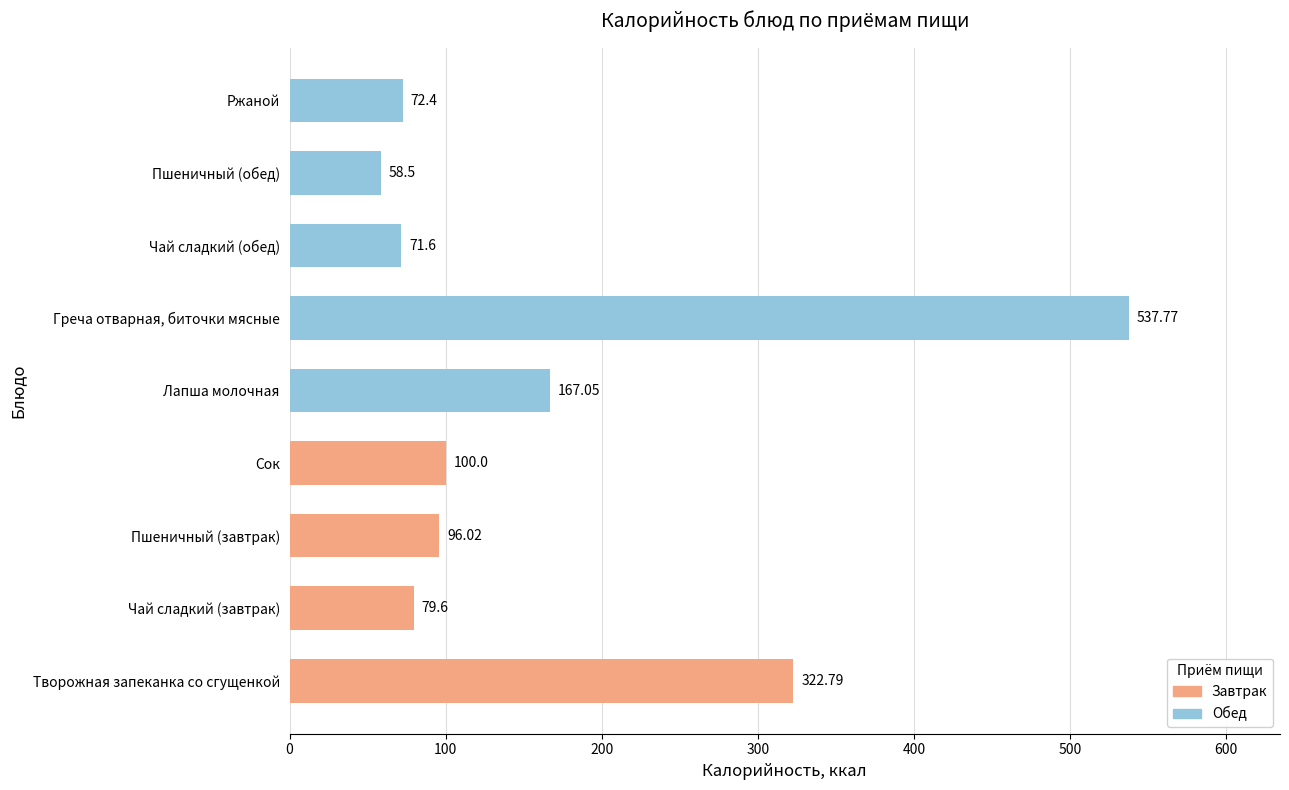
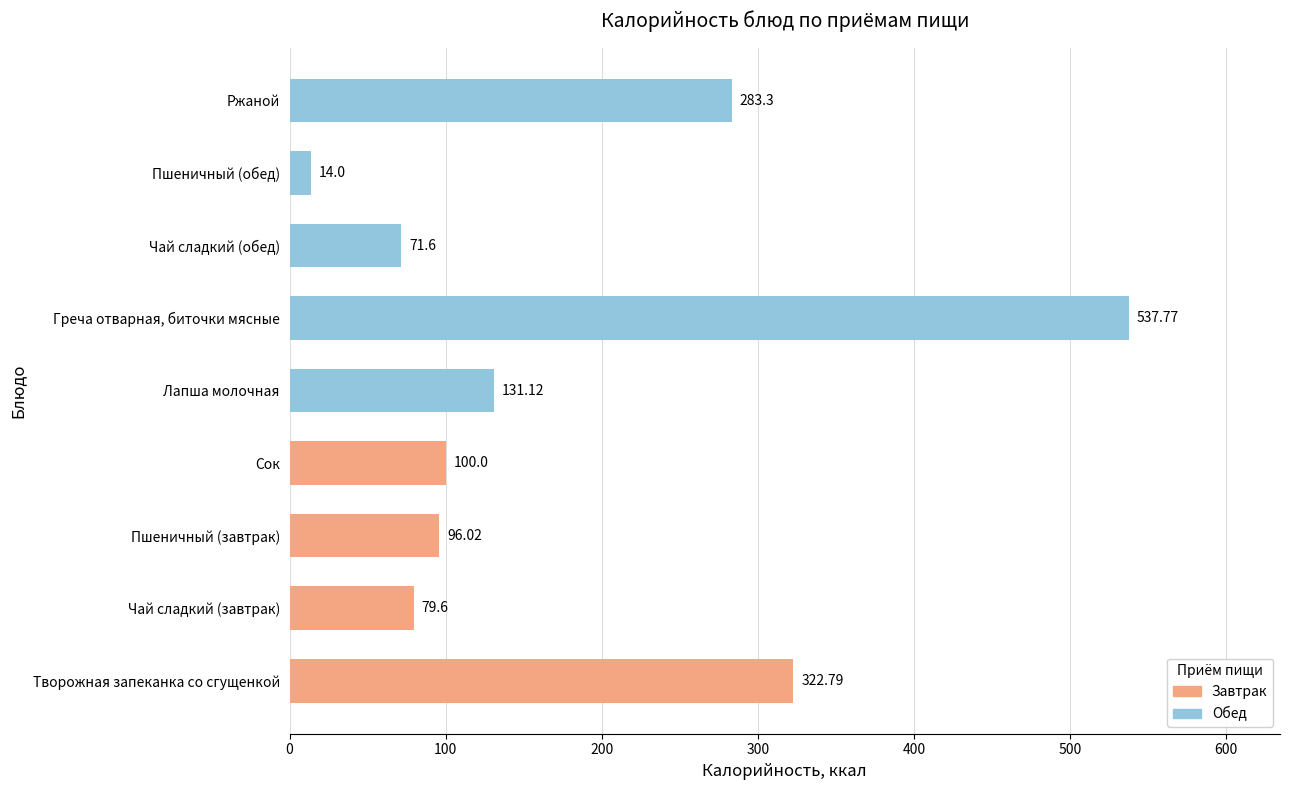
Ржаной: 72.4 -> 283.3
Пшеничный (обед): 58.5 -> 14.0
Лапша молочная: 167.05 -> 131.12
